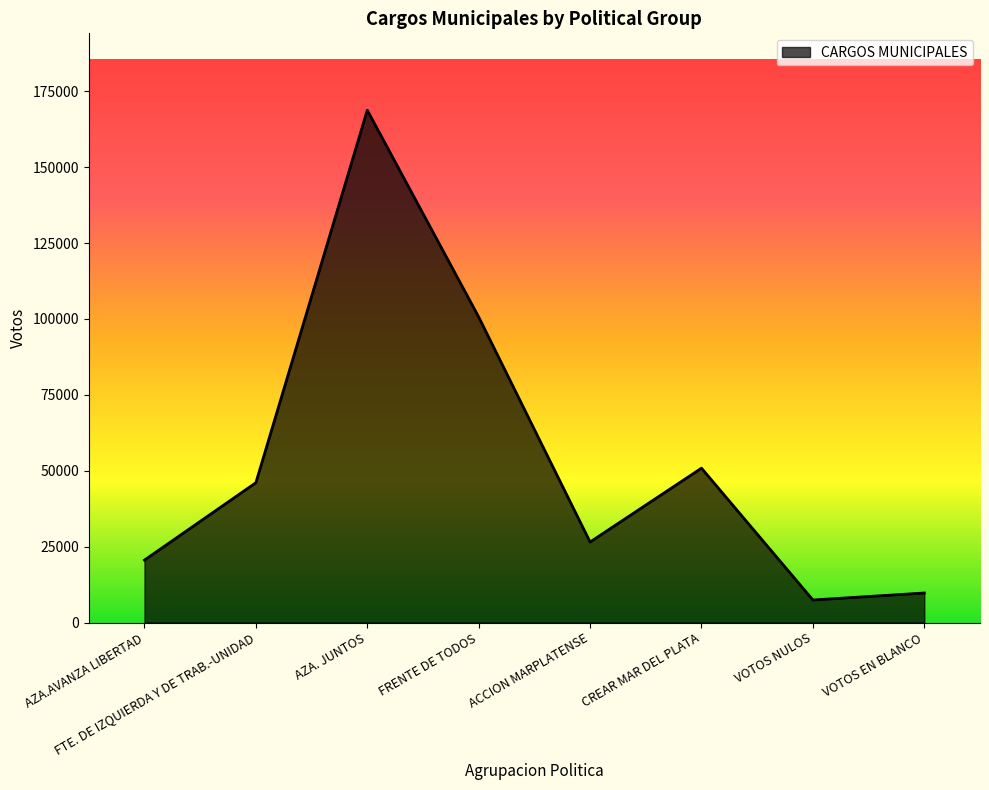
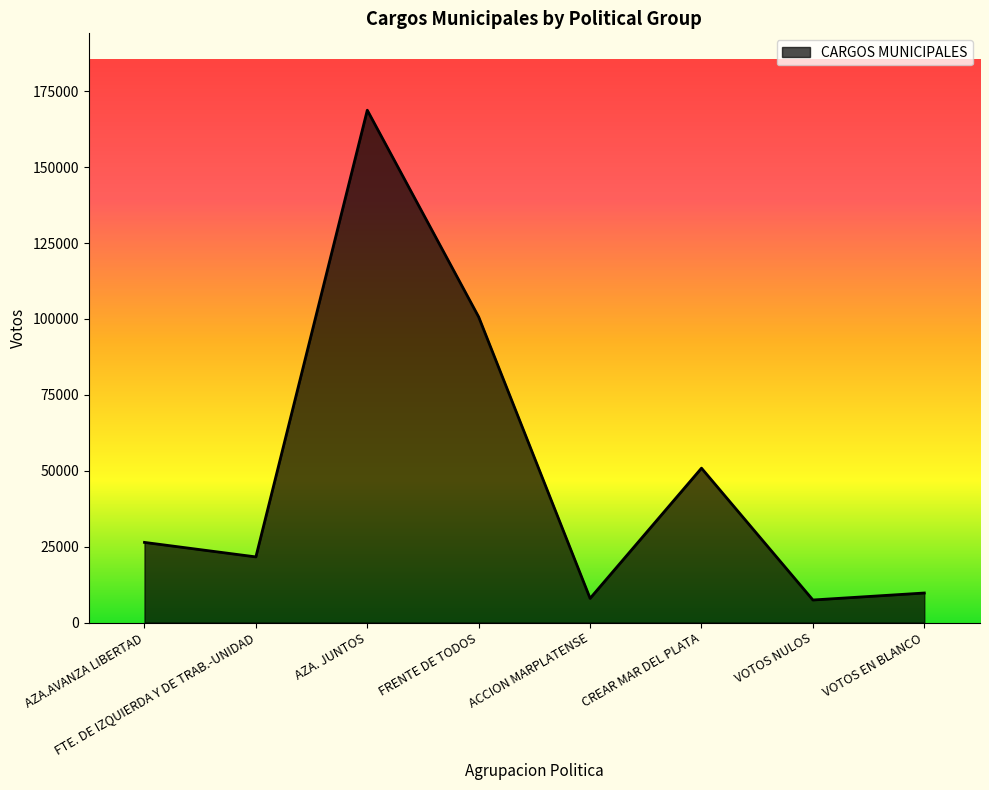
AZA.AVANZA LIBERTAD: 21000 -> 26000
FTE. DE IZQUIERDA Y DE TRAB.-UNIDAD: 46000 -> 22000
ACCION MARPLATENSE: 27000 -> 8000
